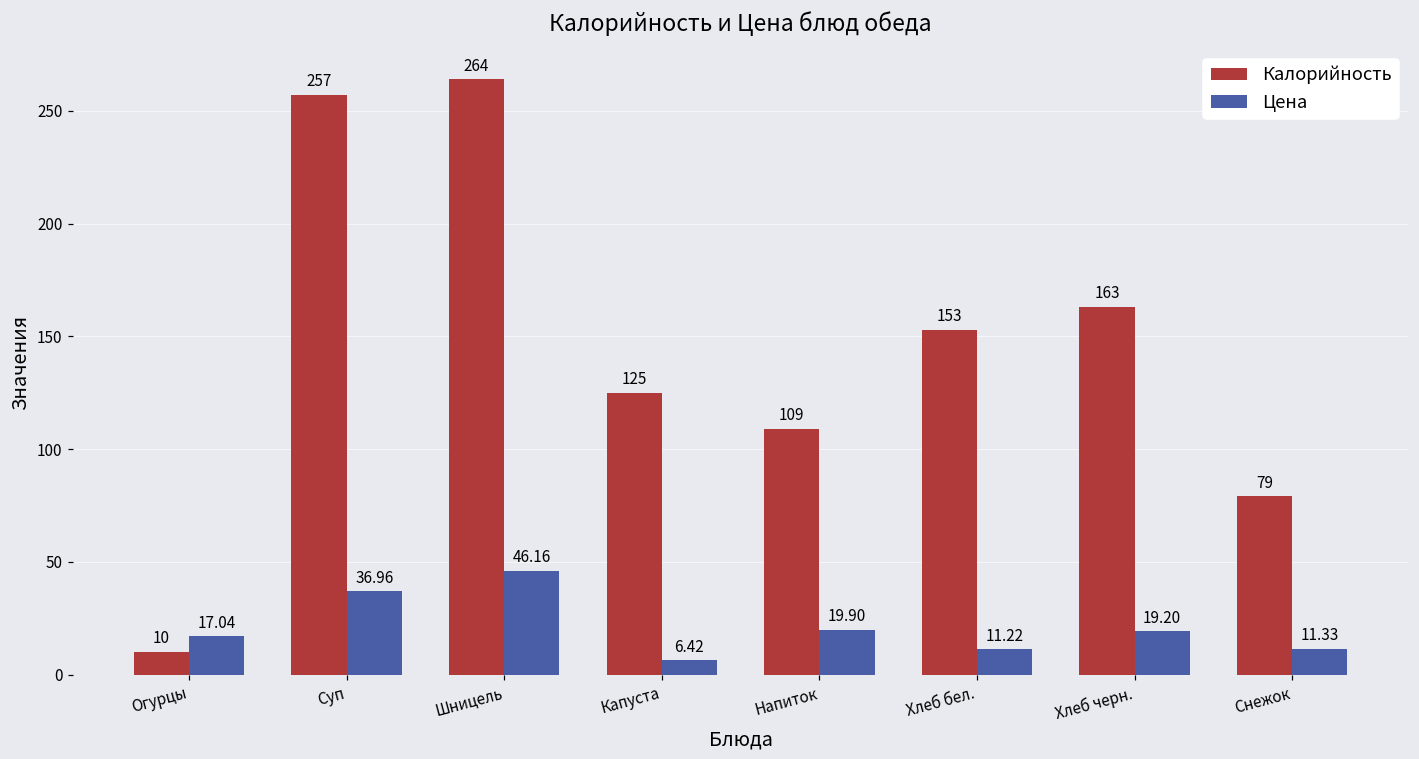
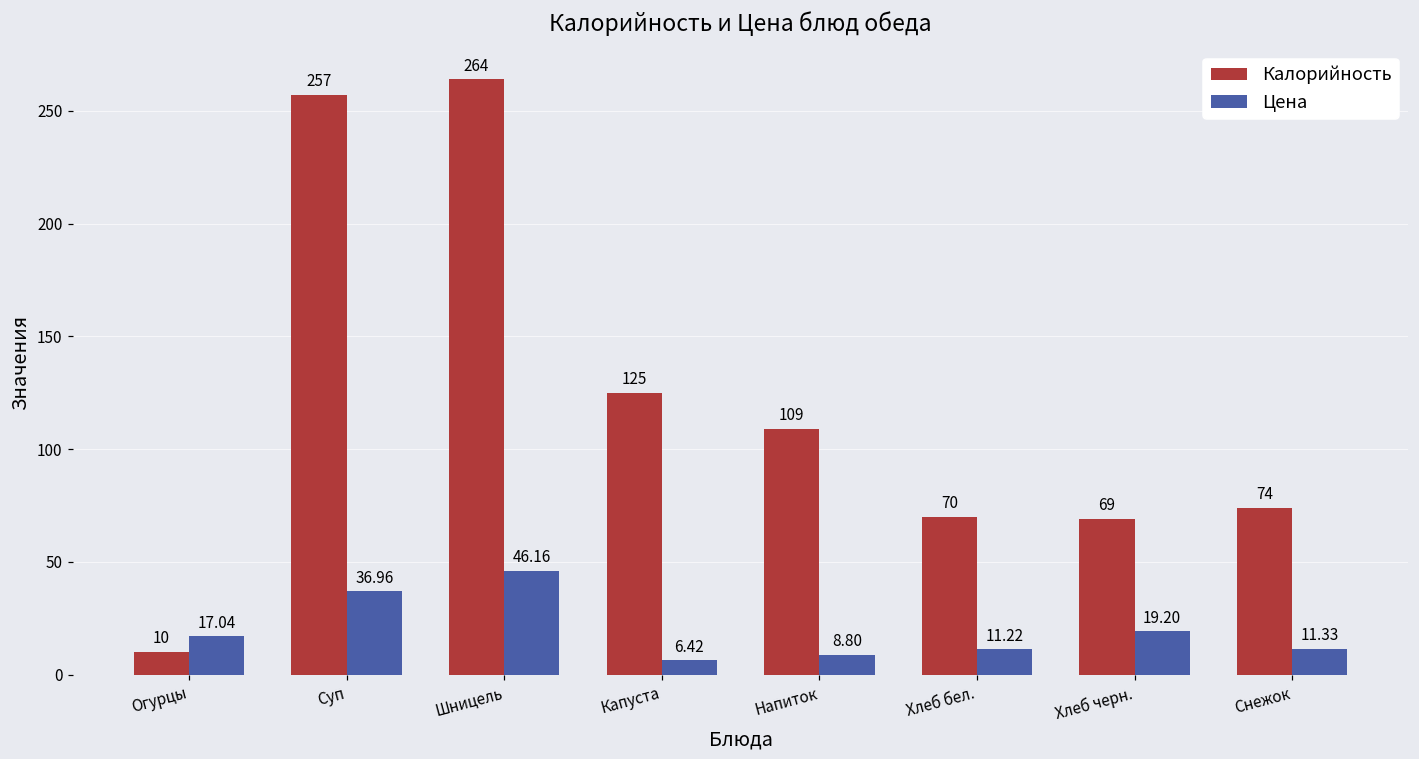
Цена, Напиток: 19.90 -> 8.80
Калорийность, Хлеб бел.: 153 -> 70
Калорийность, Хлеб черн.: 163 -> 69
Калорийность, Снежок: 79 -> 74
